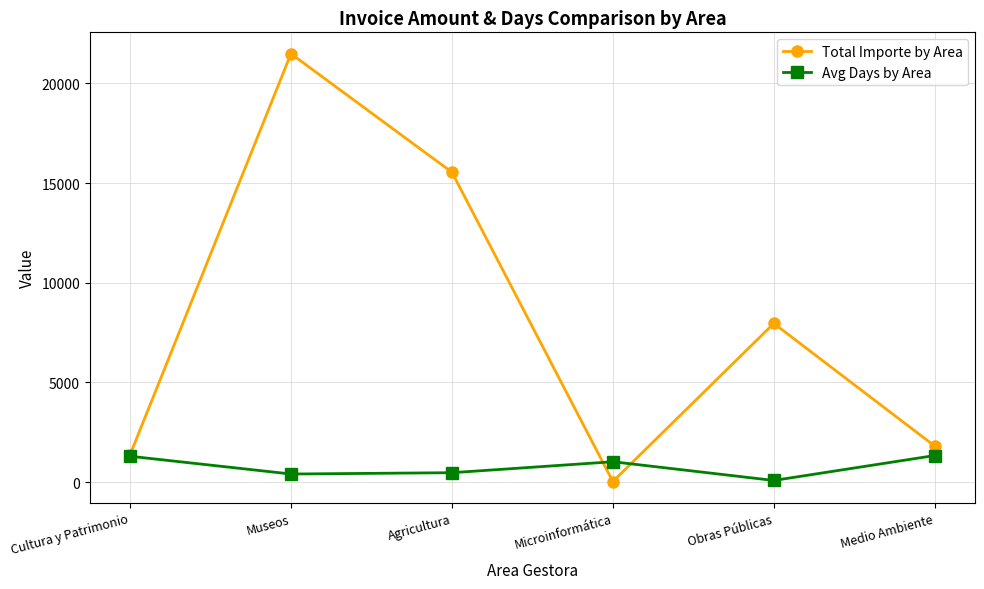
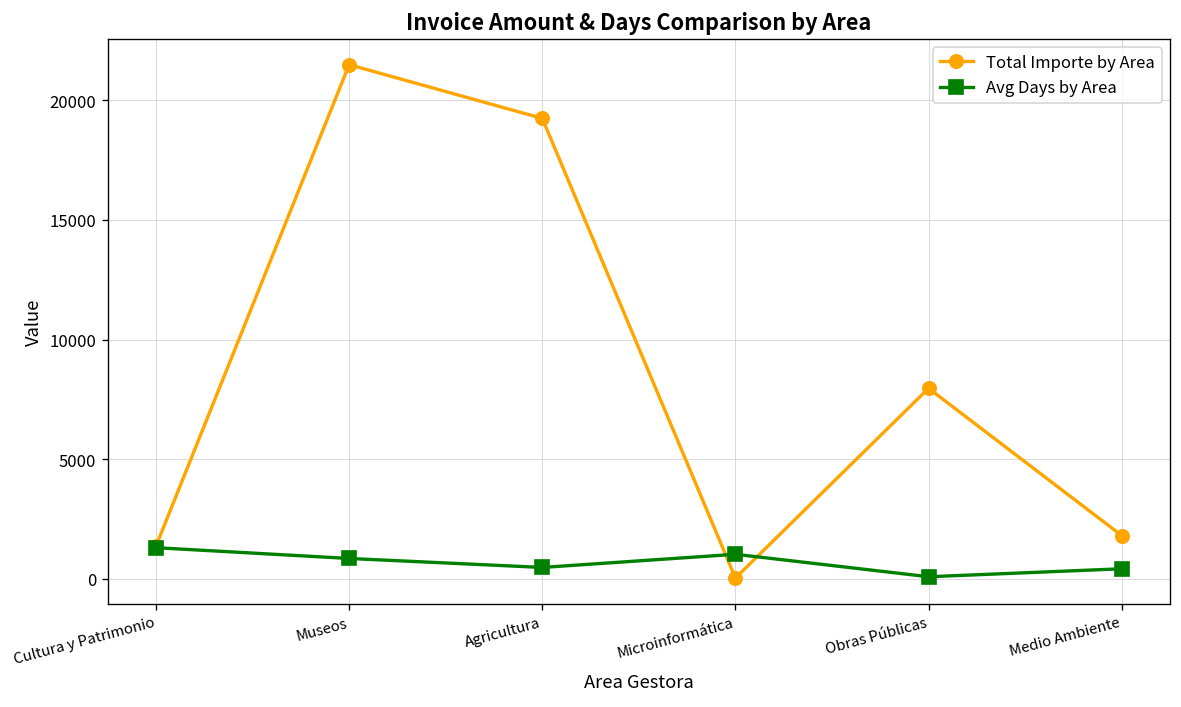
Avg Days by Area, Museos: 400 -> 800
Total Importe by Area, Agricultura: 15500 -> 19200
Avg Days by Area, Medio Ambiente: 1300 -> 400
